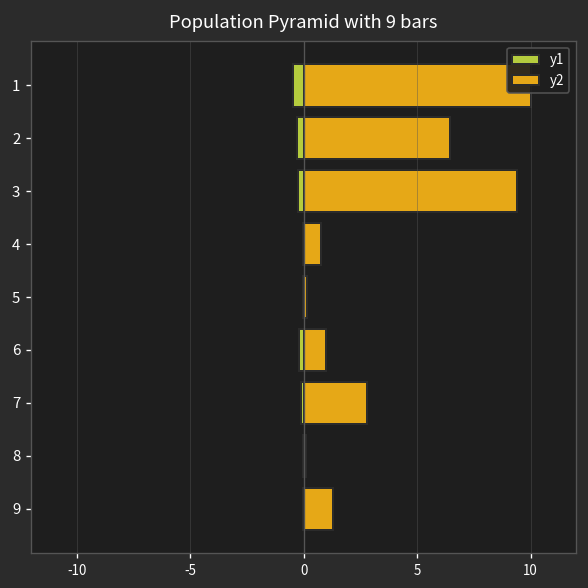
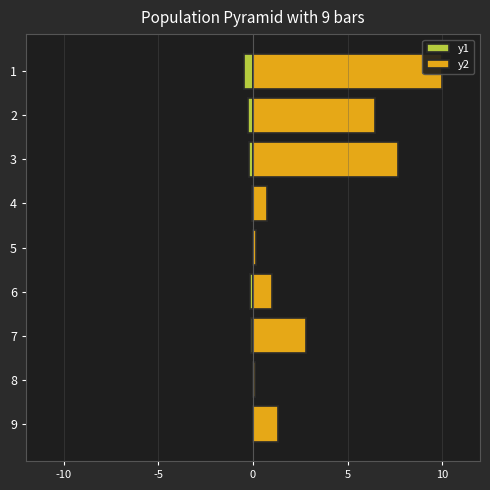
y2, 3: 9.4 -> 7.7
